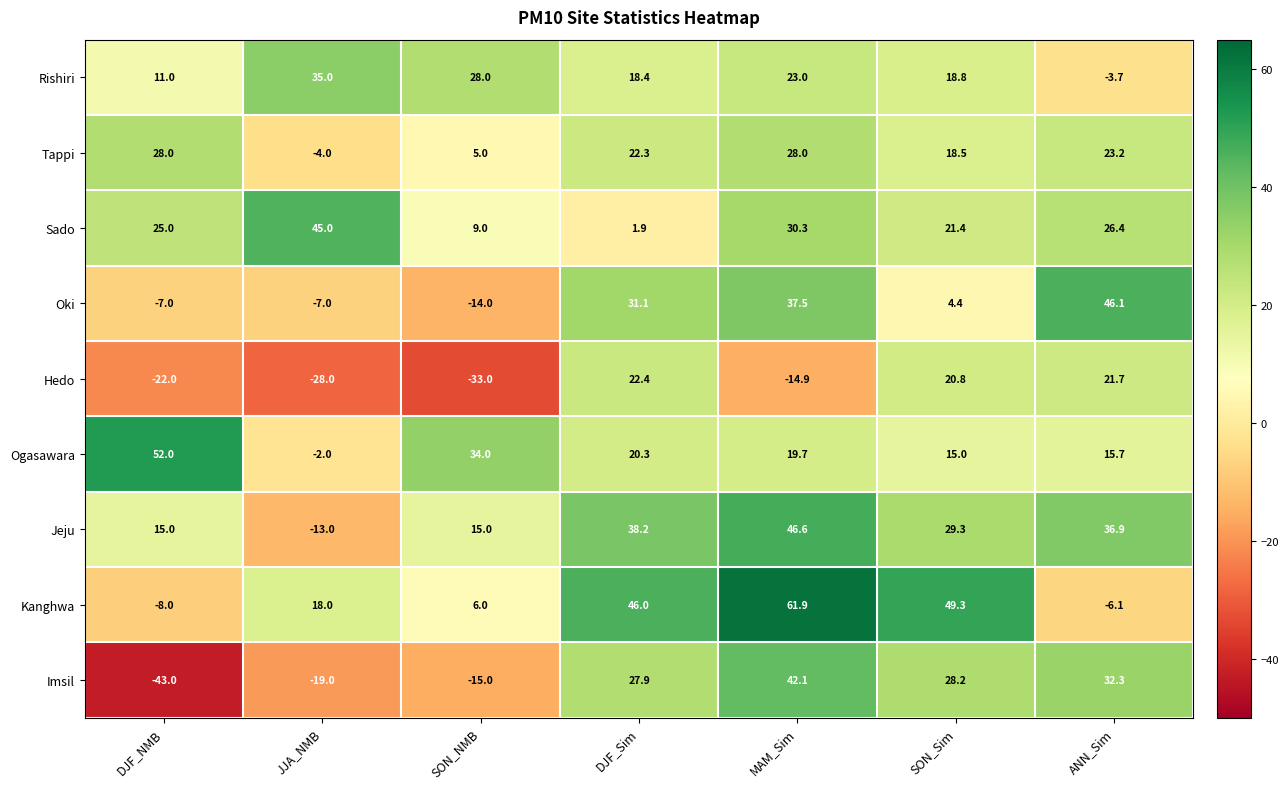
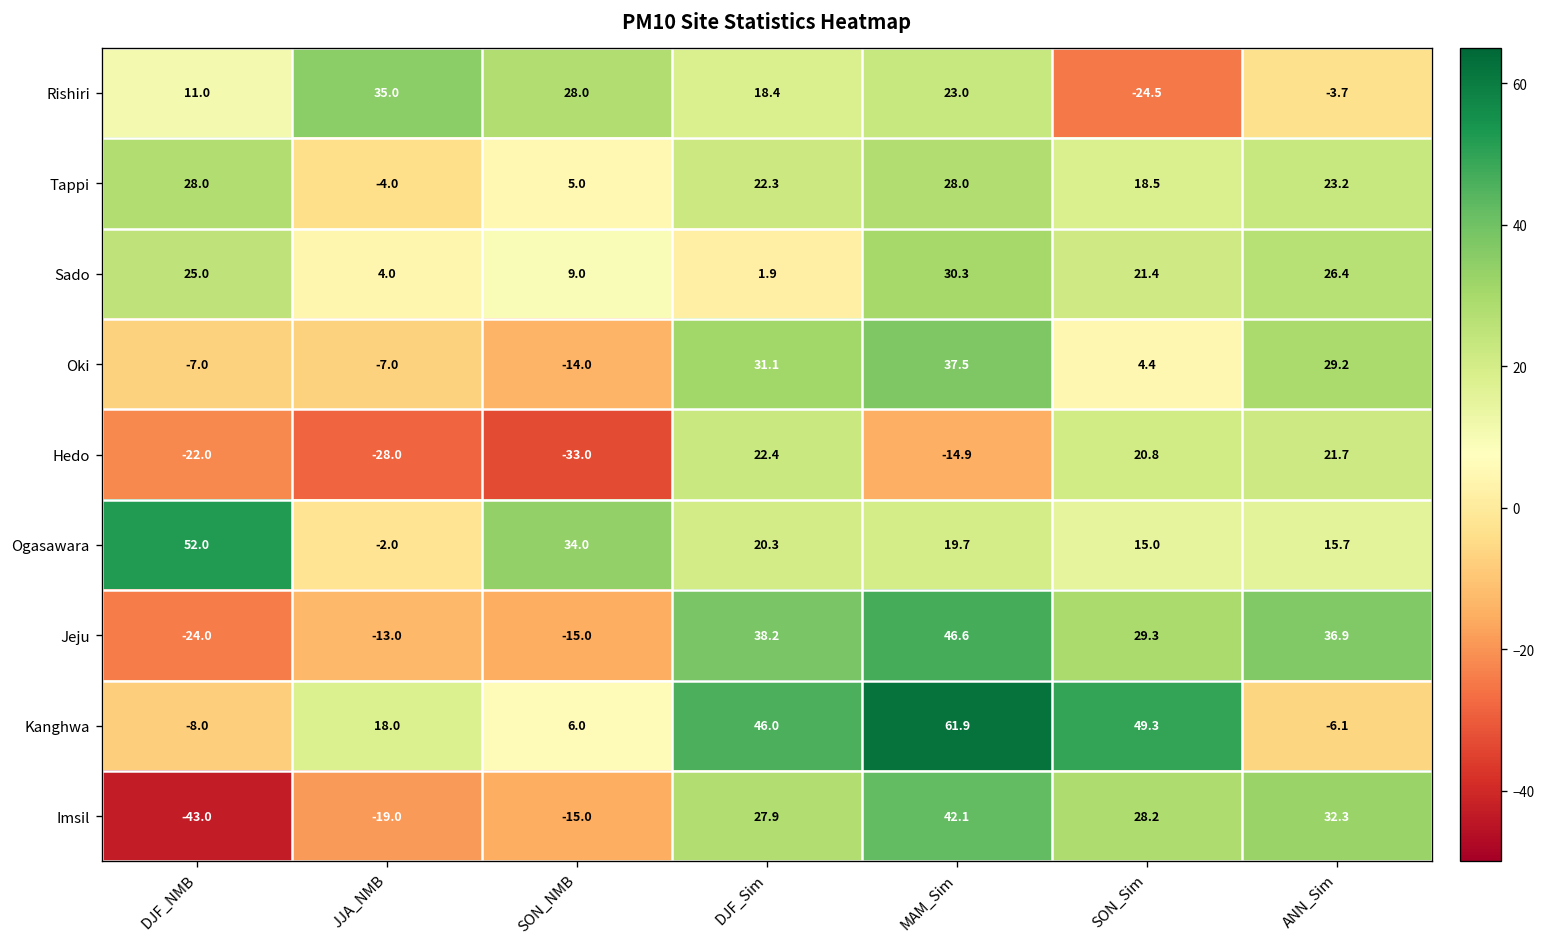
Rishiri, SON_Sim: 18.8 -> -24.5
Sado, JJA_NMB: 45.0 -> 4.0
Oki, ANN_Sim: 46.1 -> 29.2
Jeju, DJF_NMB: 15.0 -> -24.0
Jeju, SON_NMB: 15.0 -> -15.0
